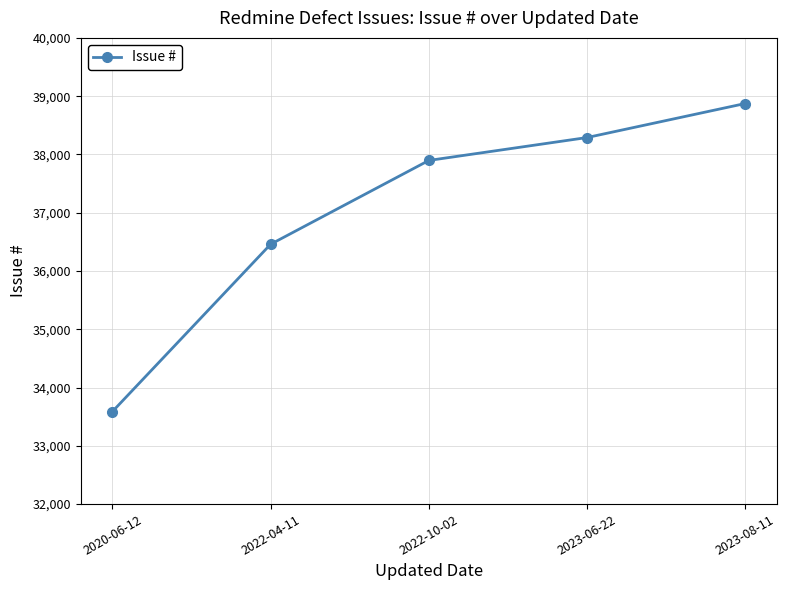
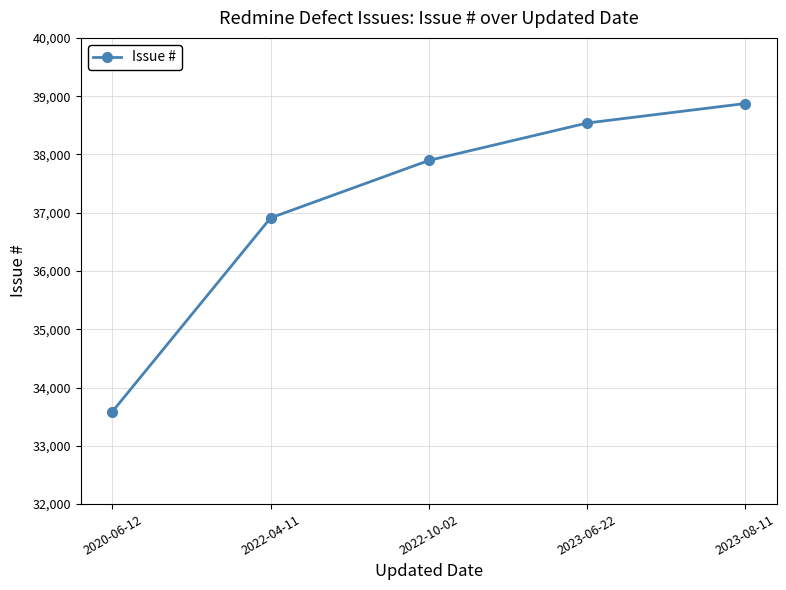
2022-04-11: 36,500 -> 36,900
2023-06-22: 38,300 -> 38,500
